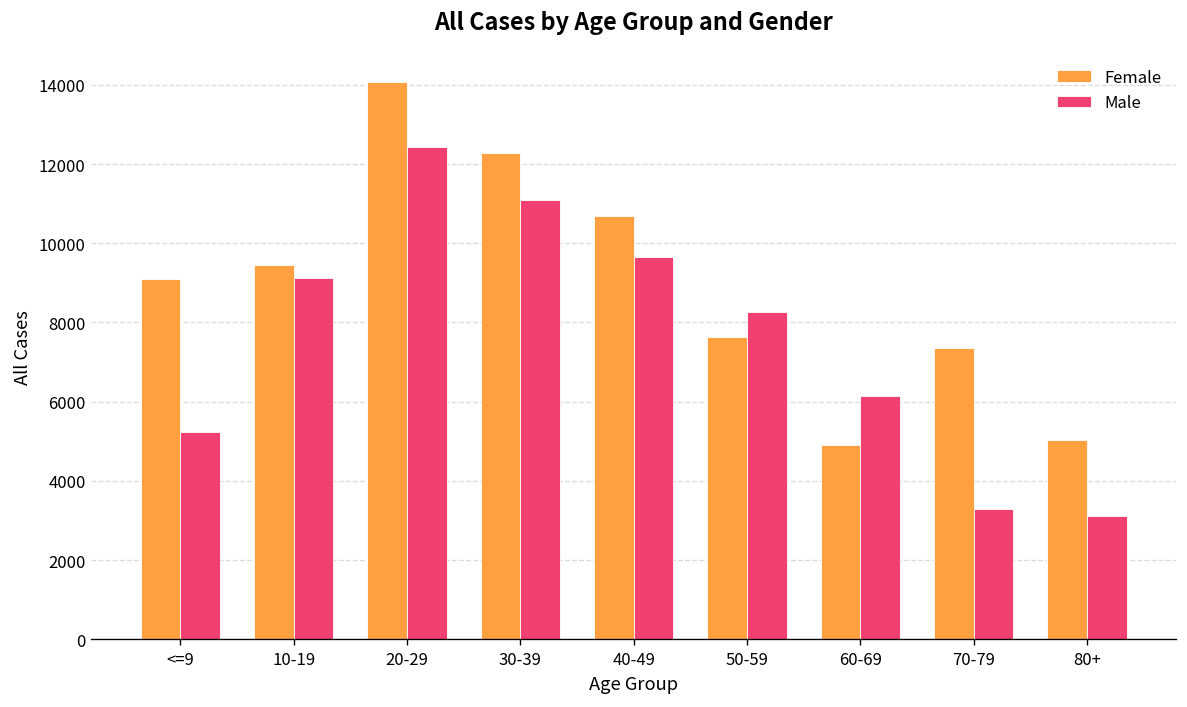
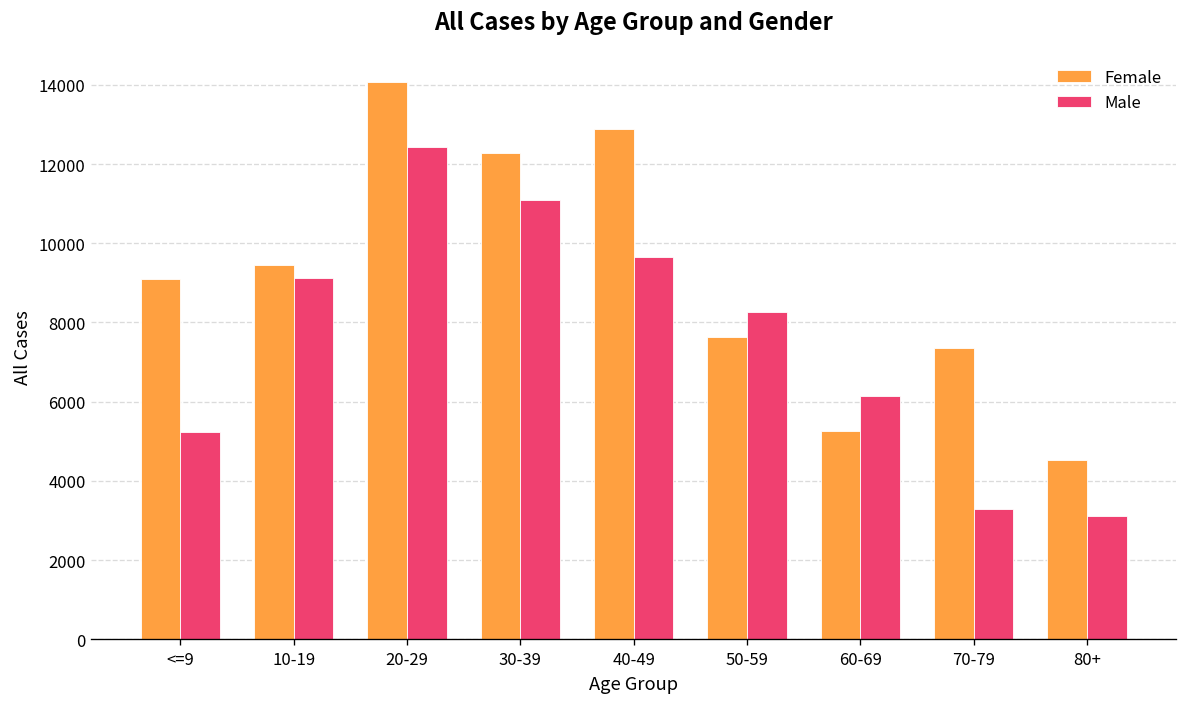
Female, 40-49: 10700 -> 12900
Female, 60-69: 4900 -> 5300
Female, 80+: 5000 -> 4500
